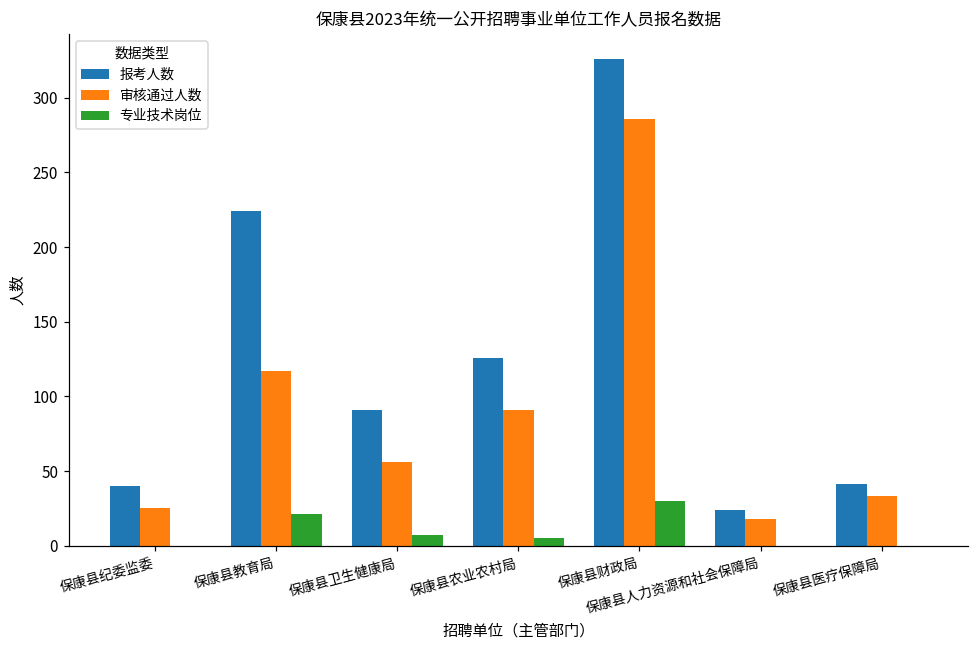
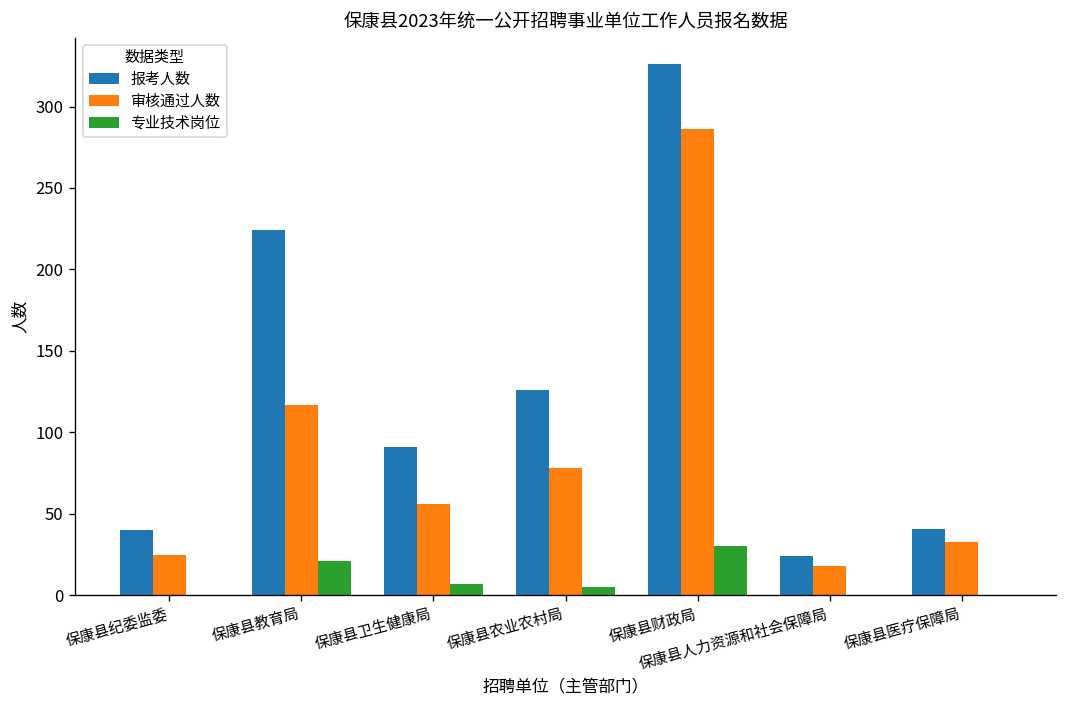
审核通过人数, 保康县农业农村局: 91 -> 78
